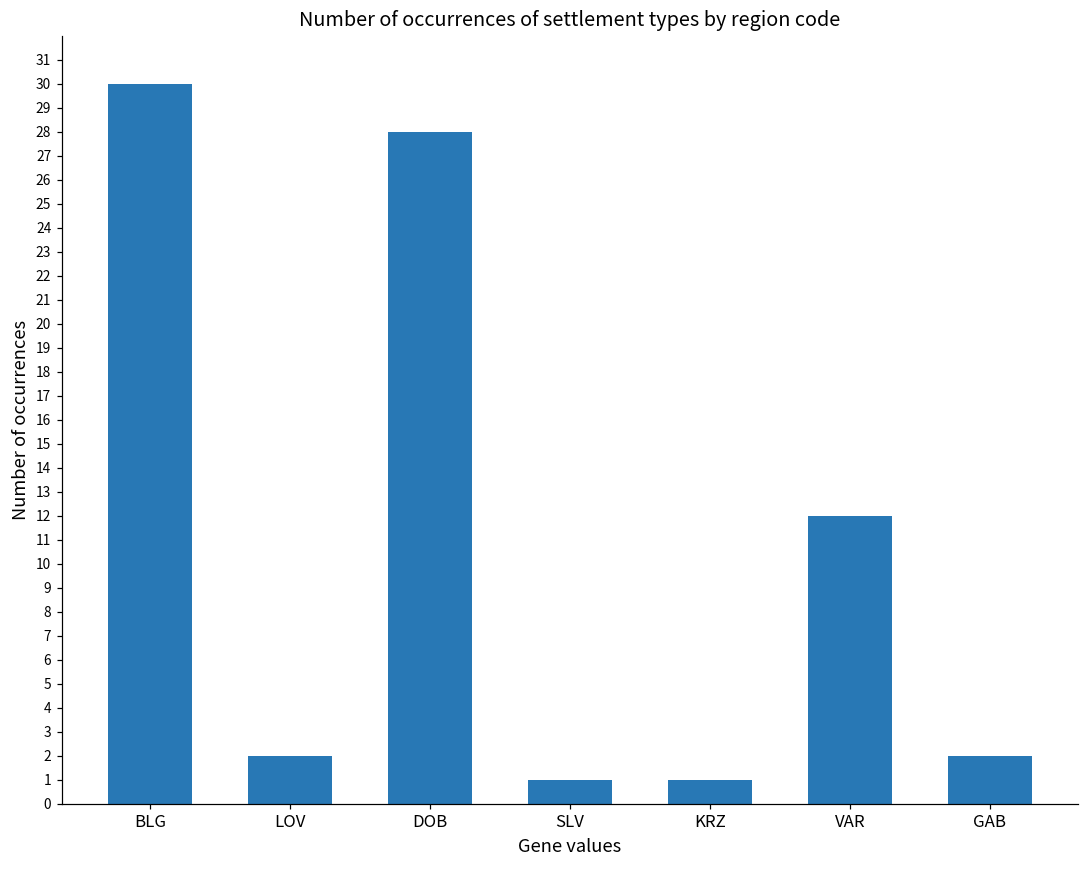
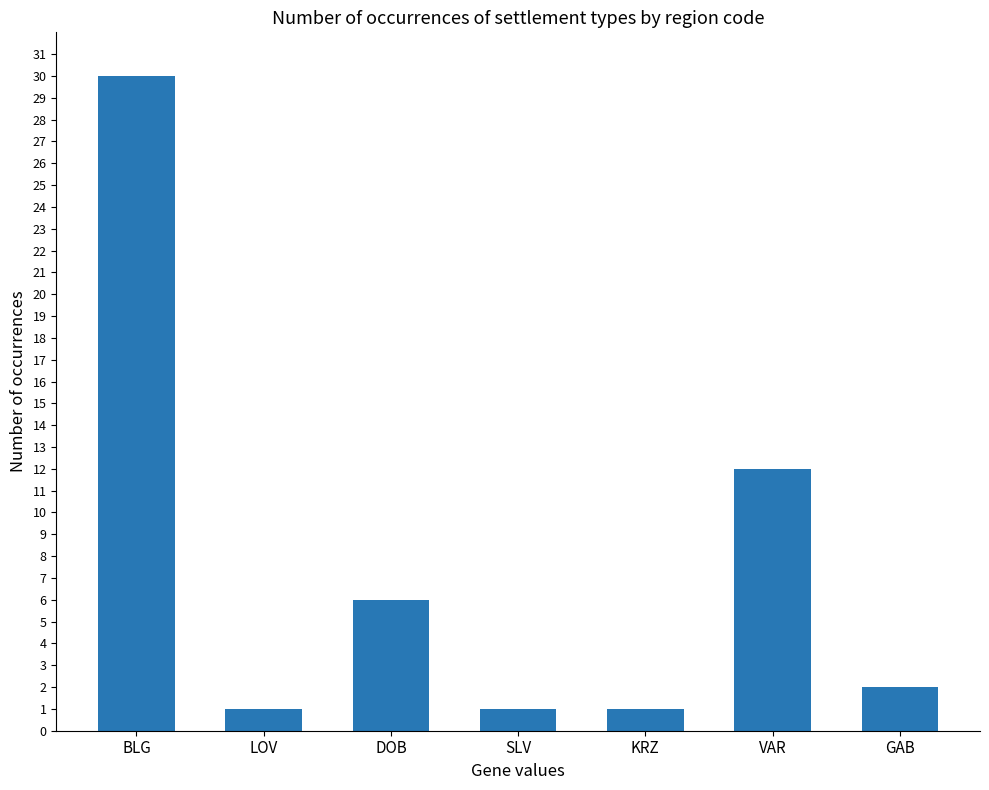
LOV: 2 -> 1
DOB: 28 -> 6
